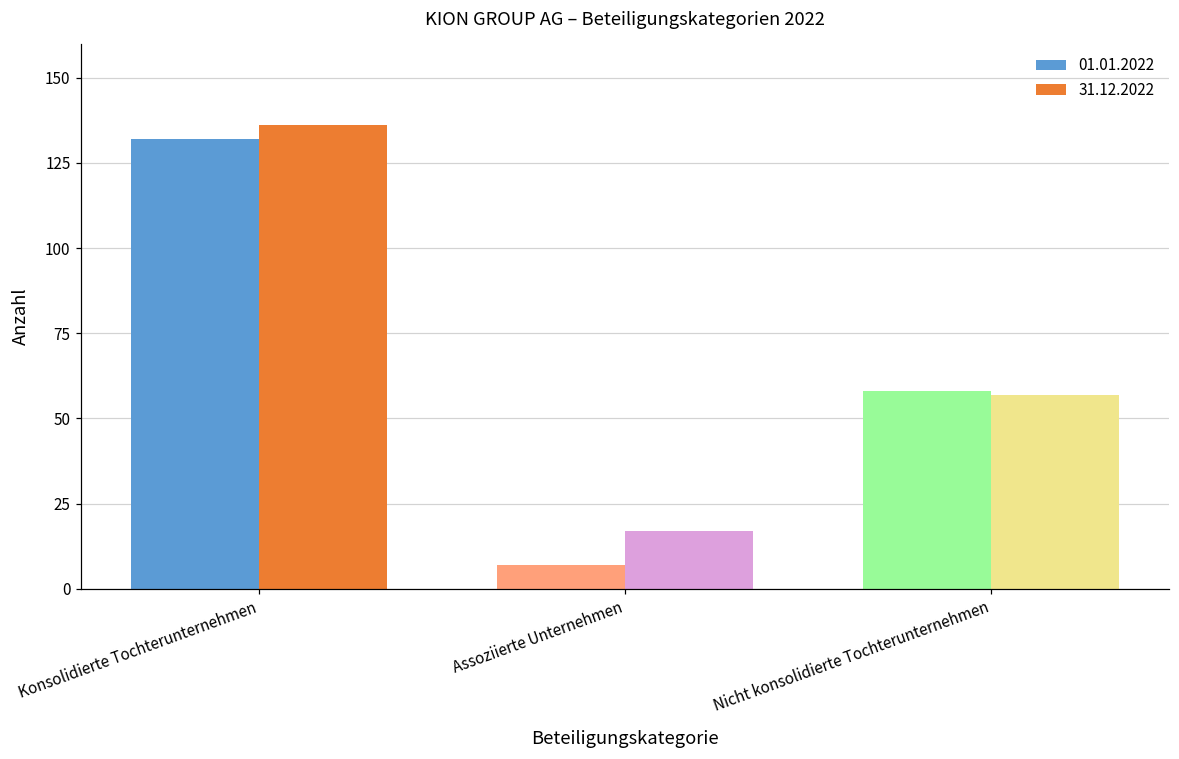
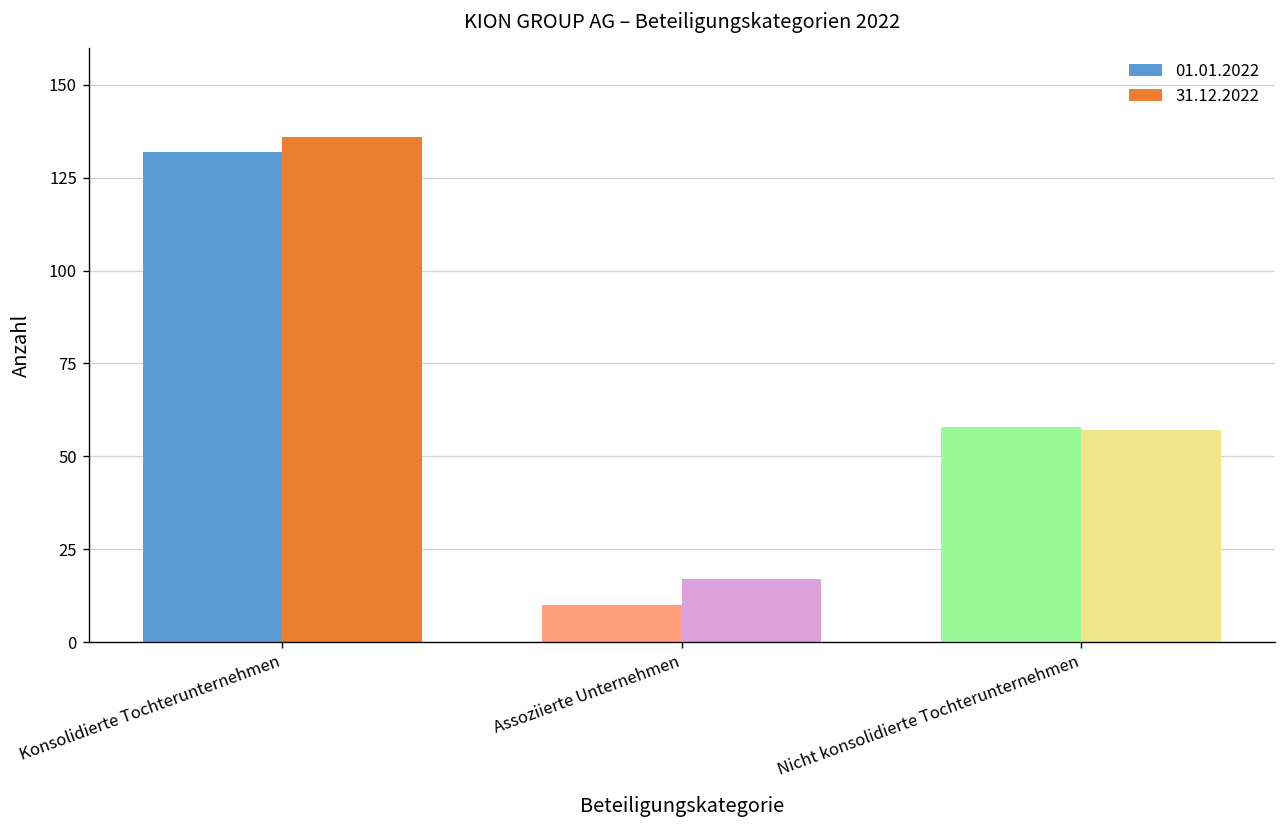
01.01.2022, Assoziierte Unternehmen: 7 -> 10
